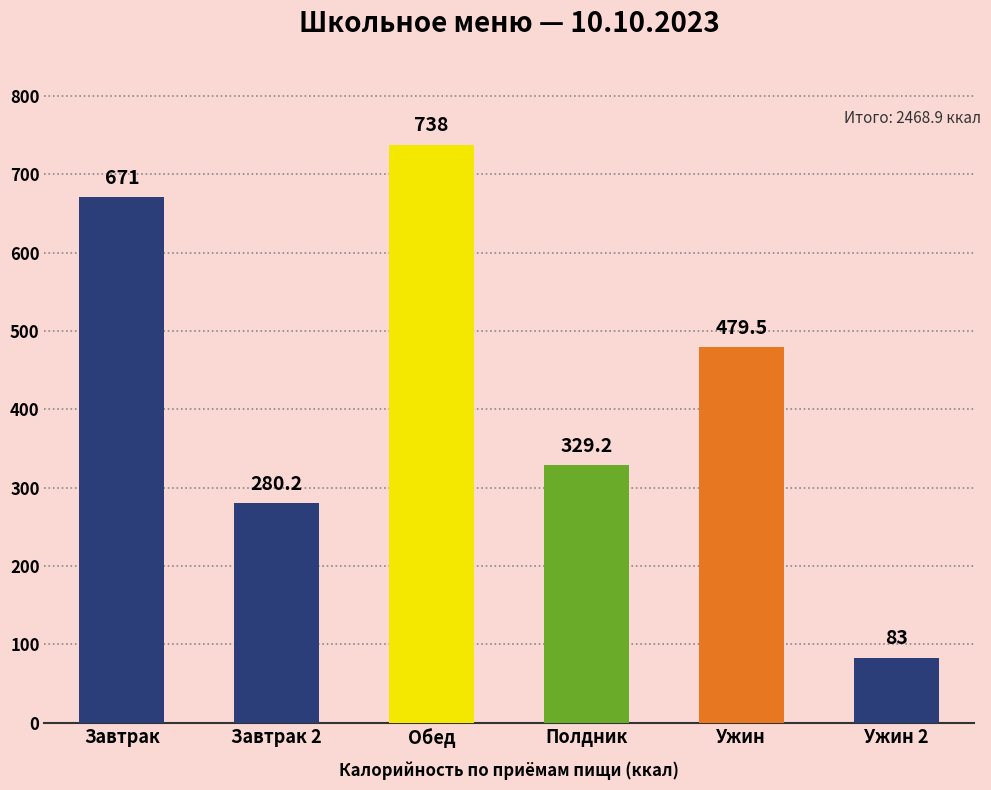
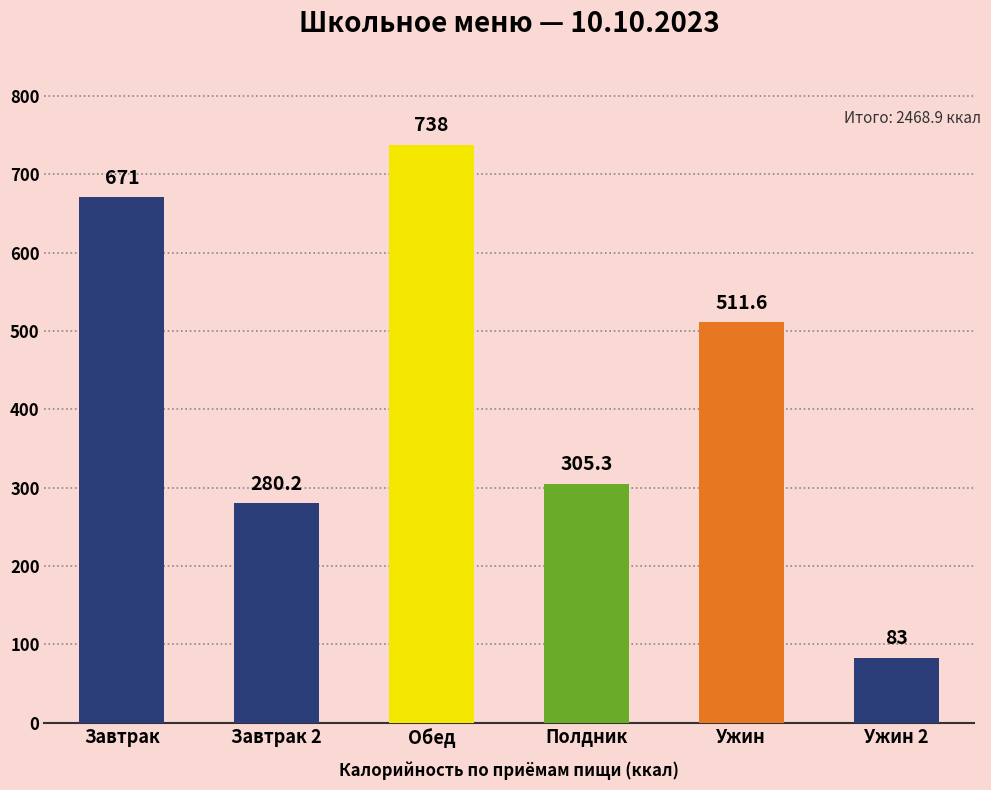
Полдник: 329.2 -> 305.3
Ужин: 479.5 -> 511.6
